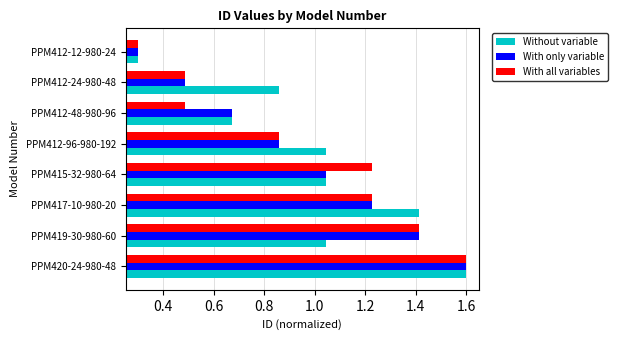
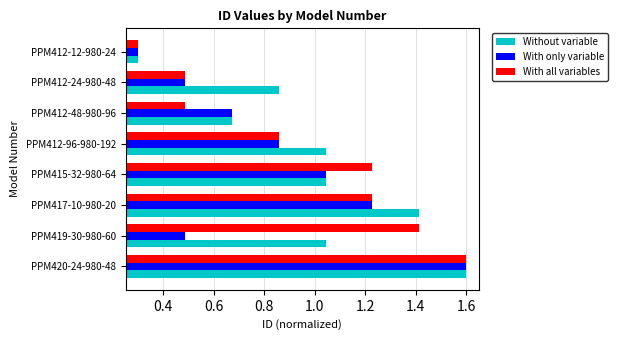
With only variable, PPM419-30-980-60: 1.41 -> 0.49
